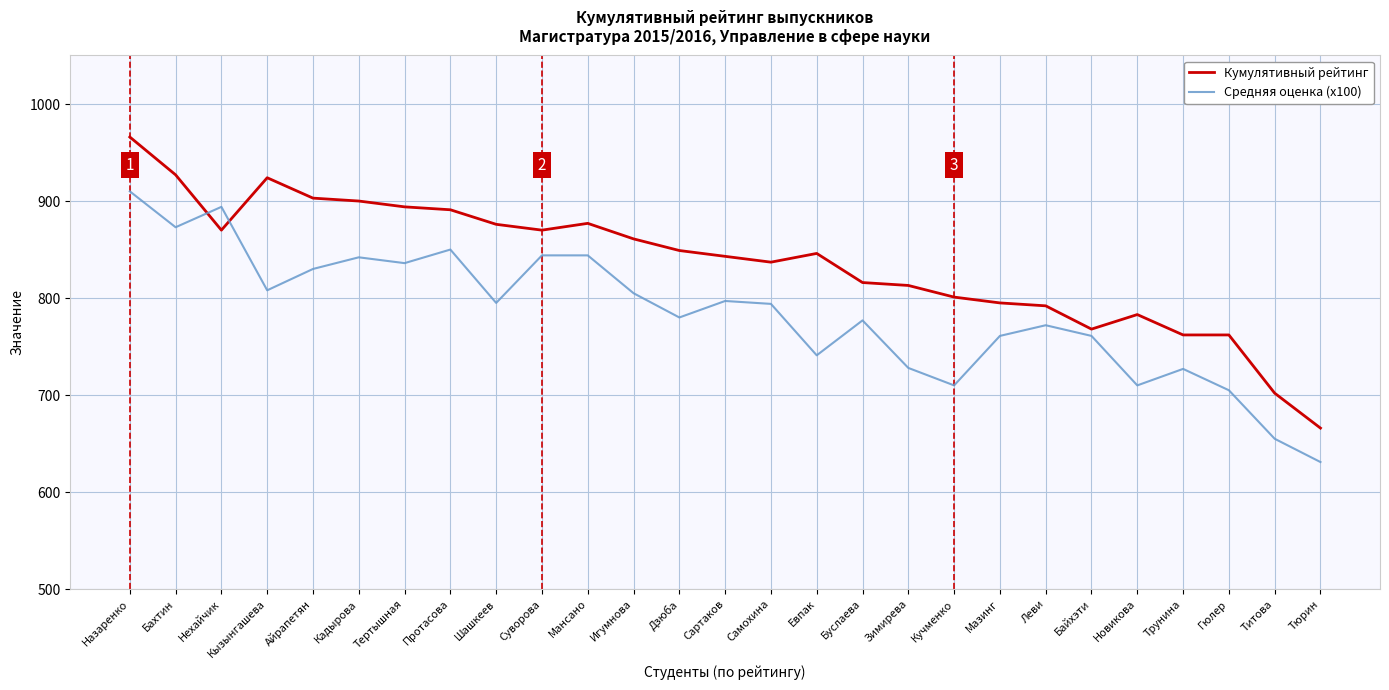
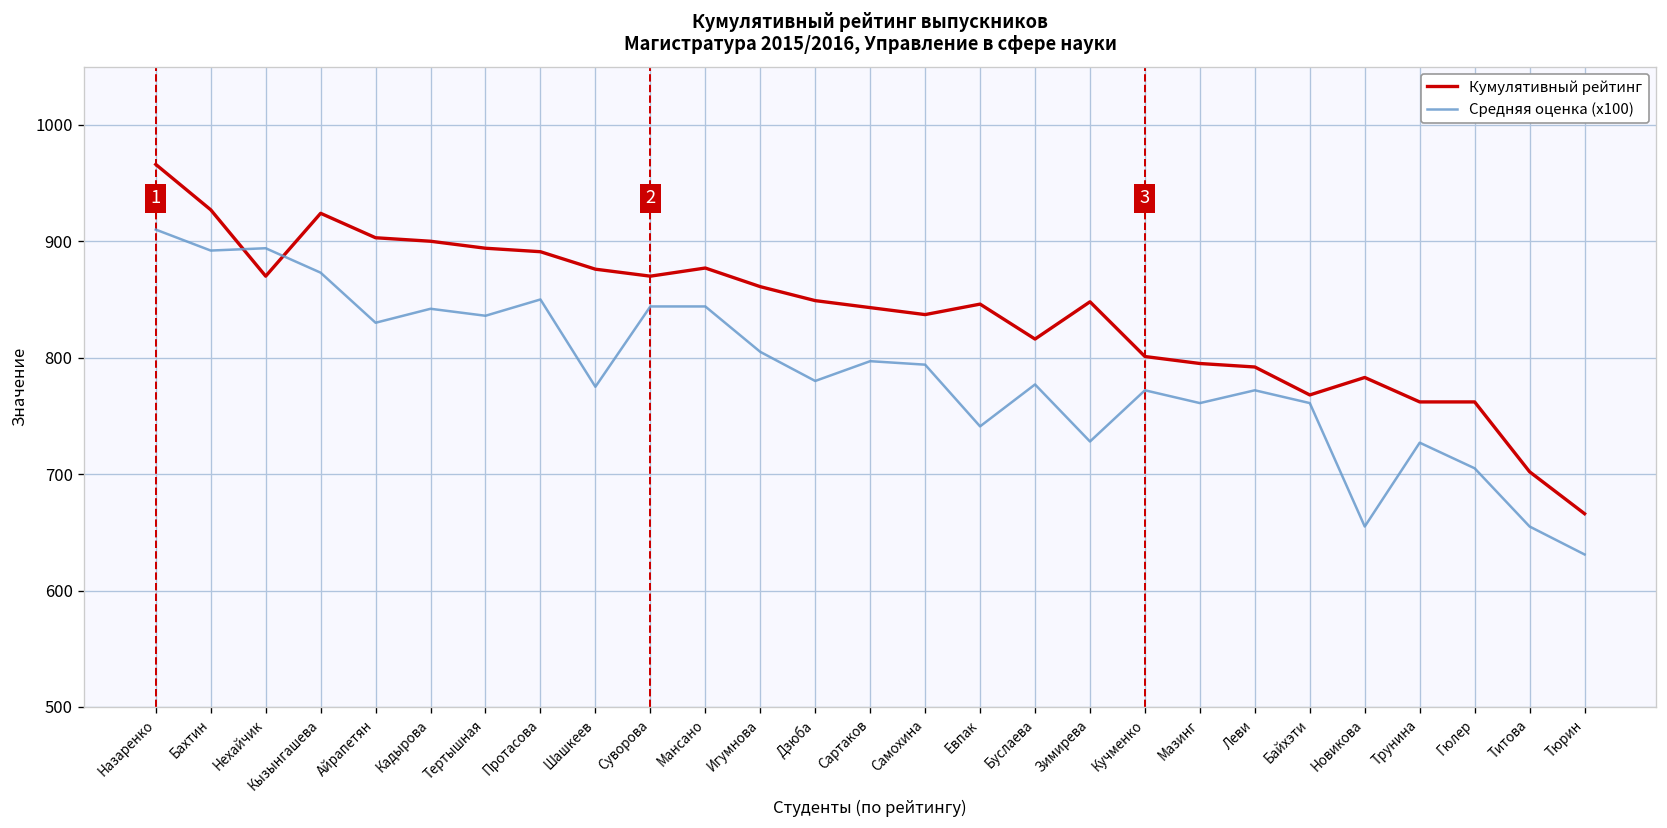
Средняя оценка (x100), Бахтин: 870 -> 890
Средняя оценка (x100), Кызынгашева: 810 -> 870
Средняя оценка (x100), Шашкеев: 800 -> 780
Кумулятивный рейтинг, Зимирева: 810 -> 850
Средняя оценка (x100), Кучменко: 710 -> 770
Средняя оценка (x100), Новикова: 710 -> 660
